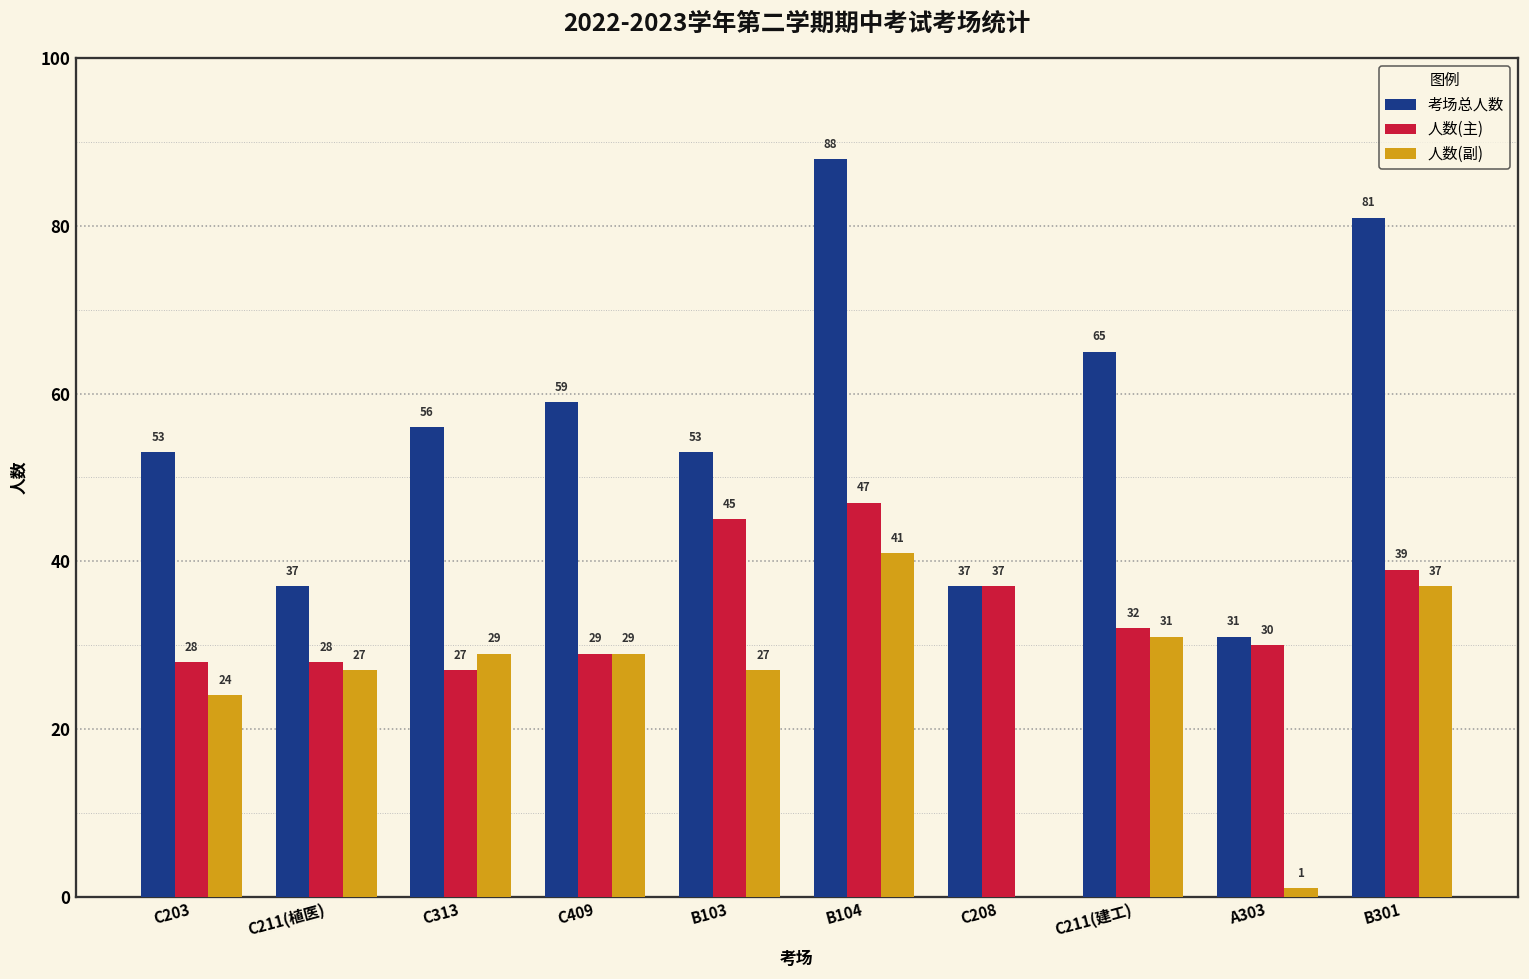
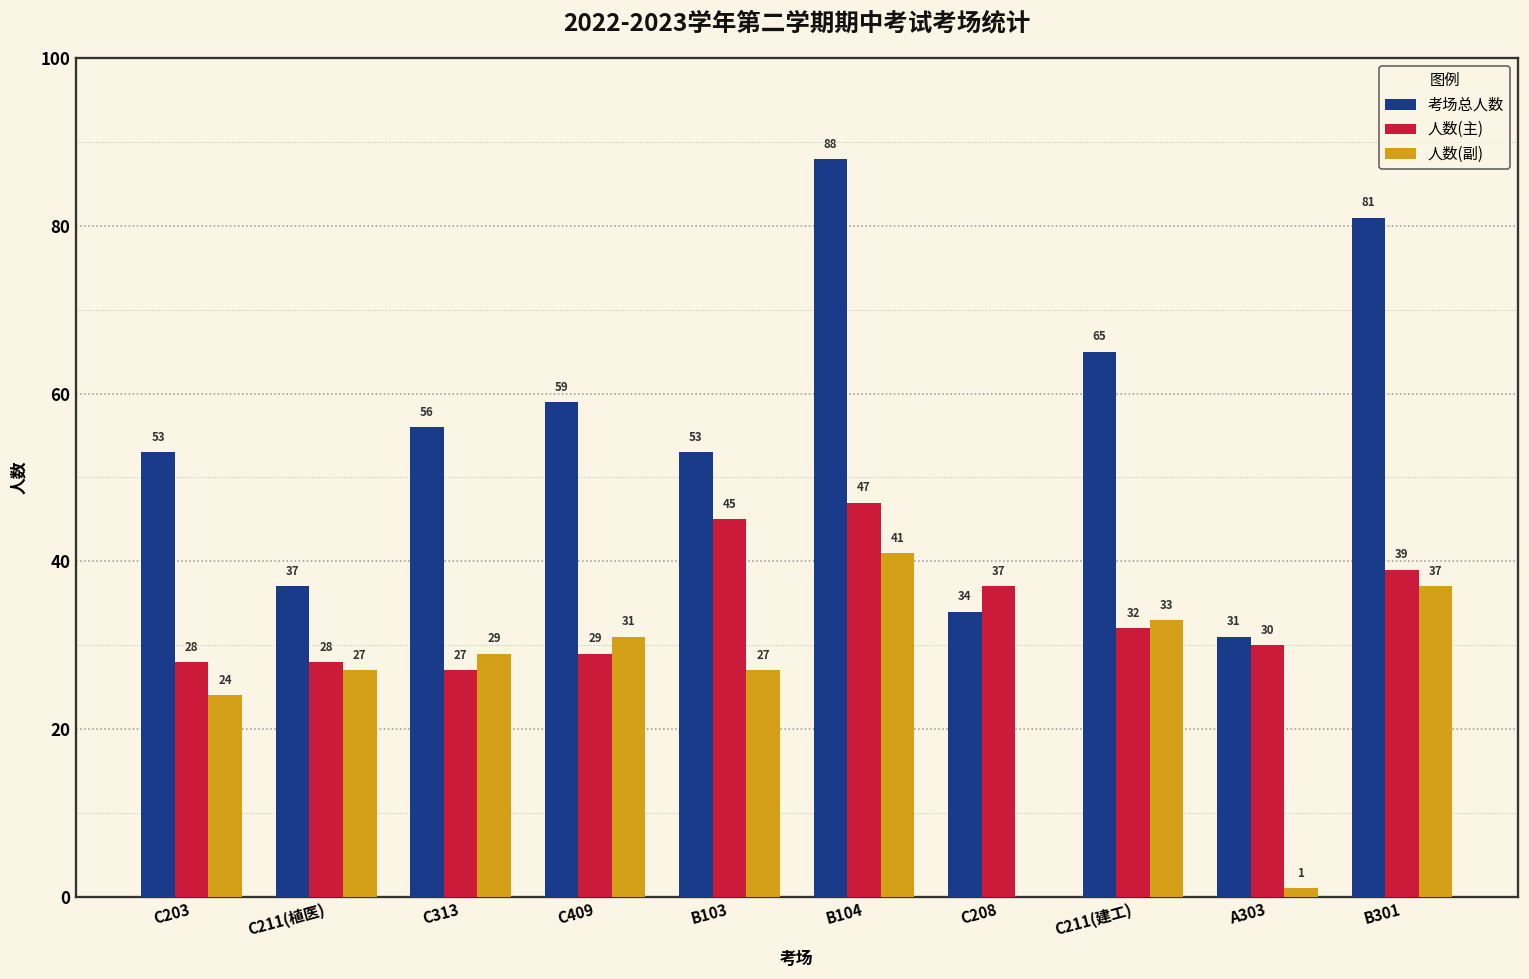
人数(副), C409: 29 -> 31
考场总人数, C208: 37 -> 34
人数(副), C211(建工): 31 -> 33
